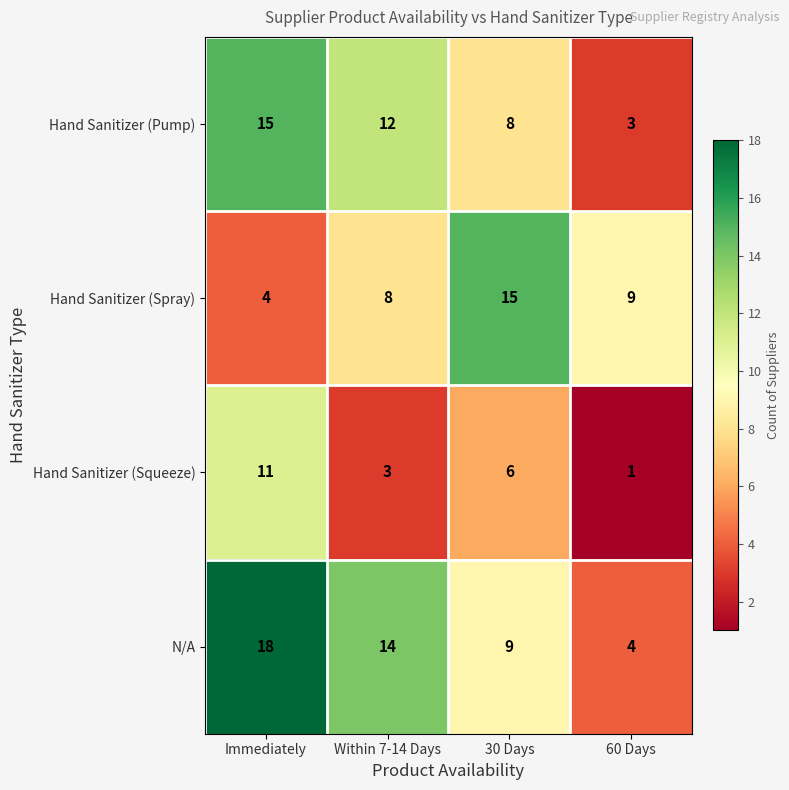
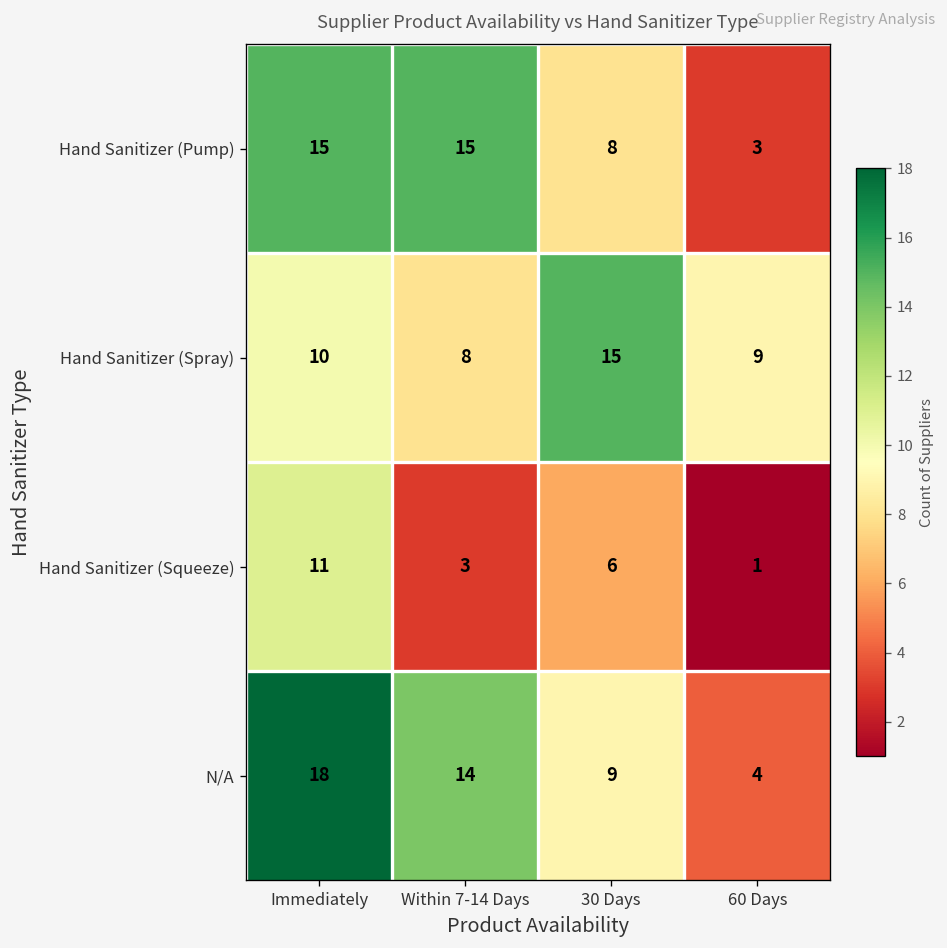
Hand Sanitizer (Pump), Within 7-14 Days: 12 -> 15
Hand Sanitizer (Spray), Immediately: 4 -> 10
